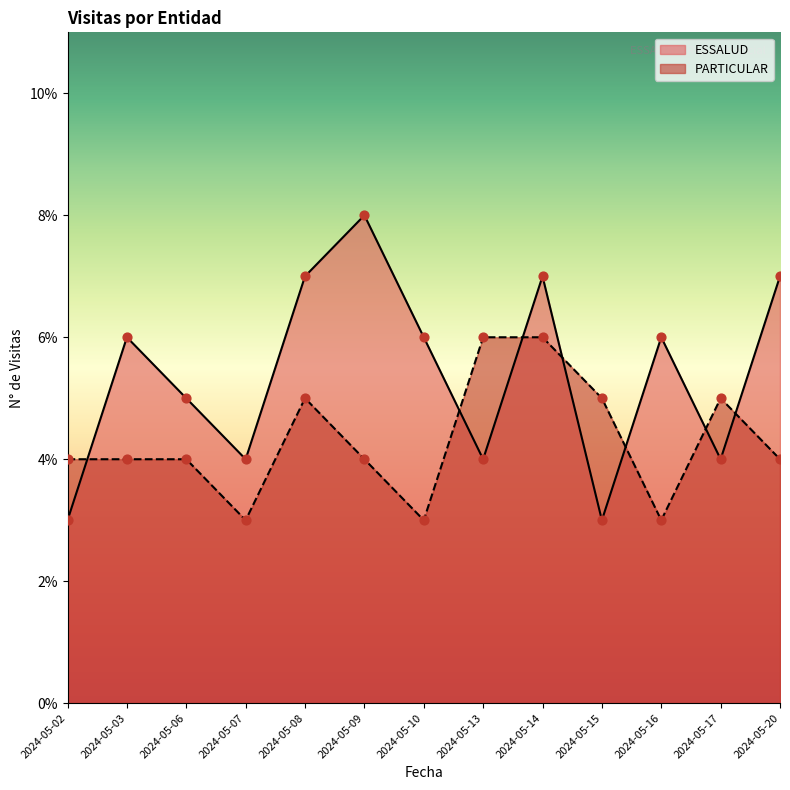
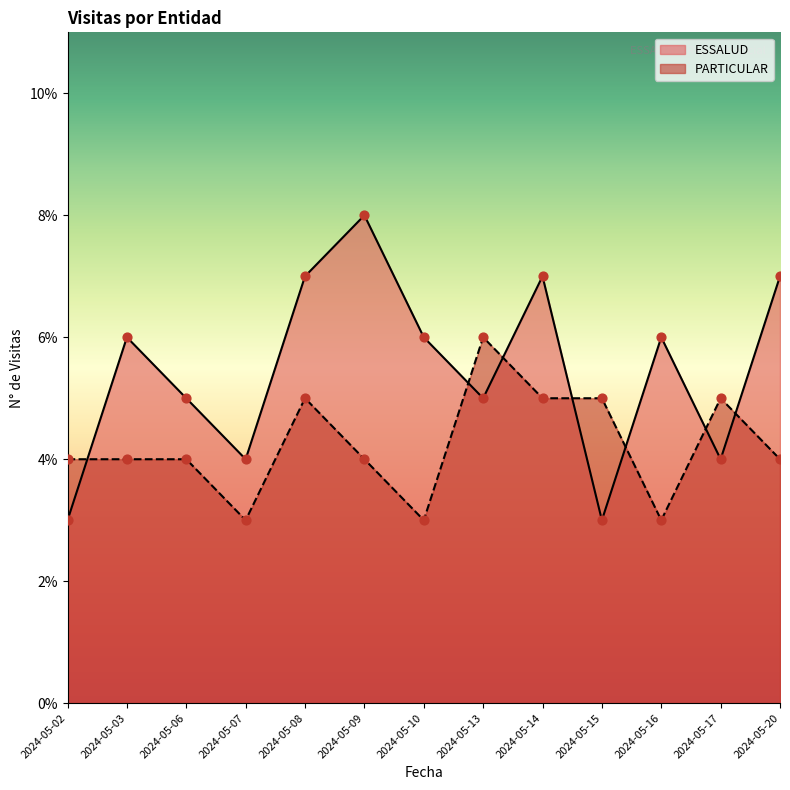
ESSALUD, 2024-05-13: 4% -> 5%
PARTICULAR, 2024-05-14: 6% -> 5%
